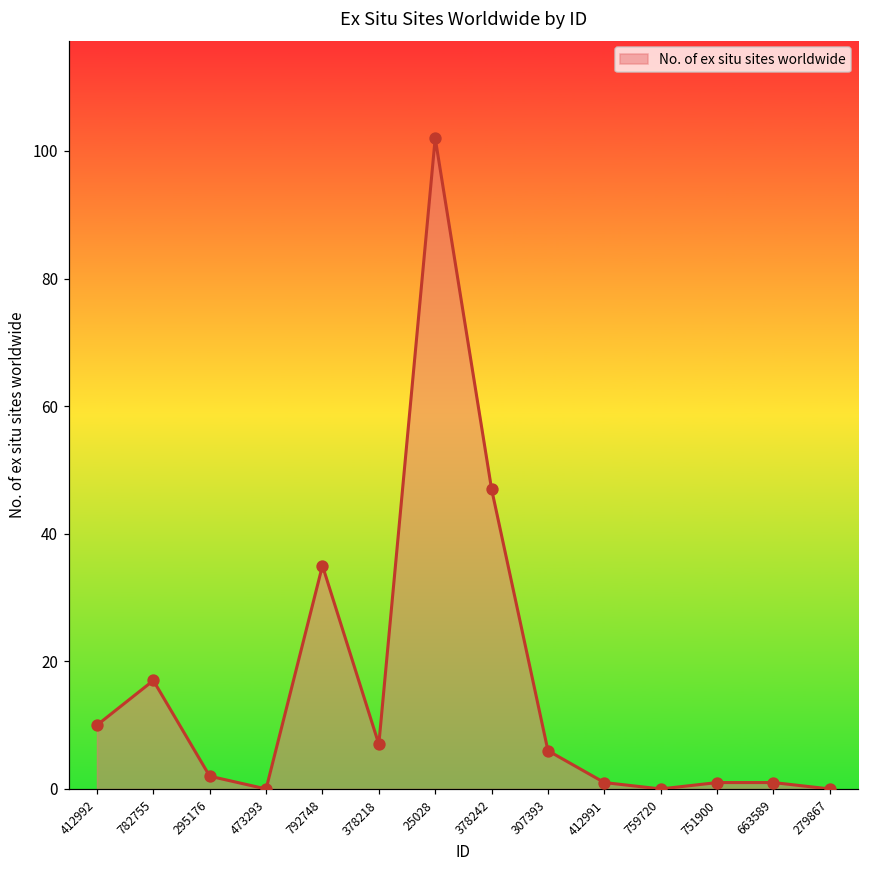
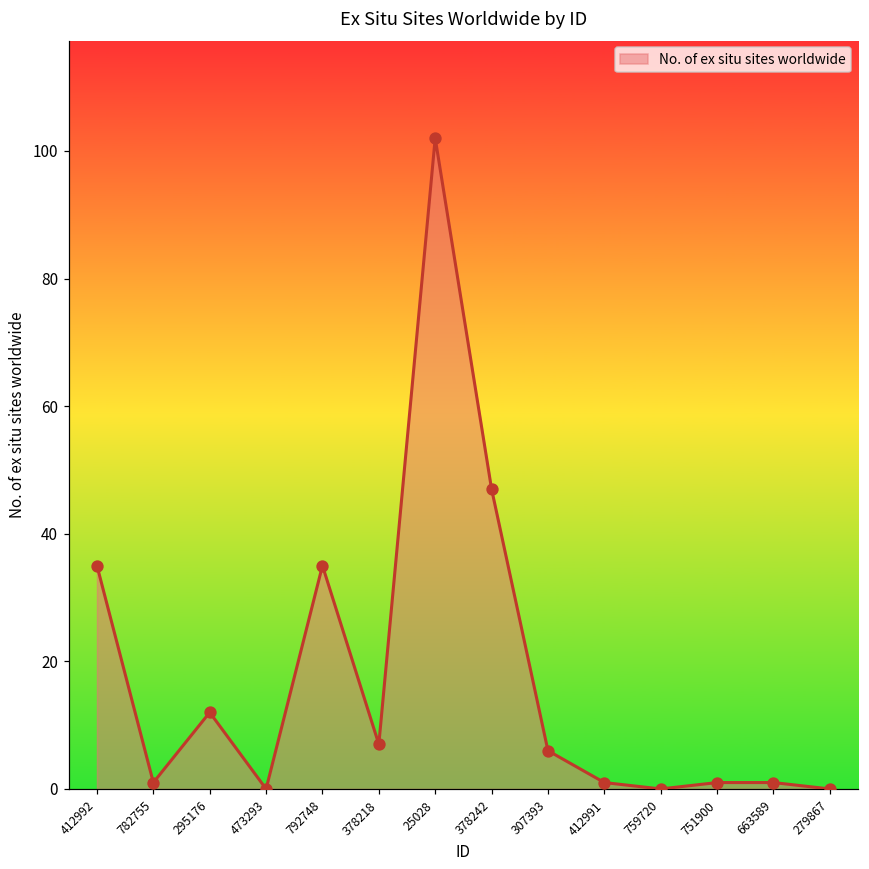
412992: 10 -> 35
782755: 17 -> 1
295176: 2 -> 12
